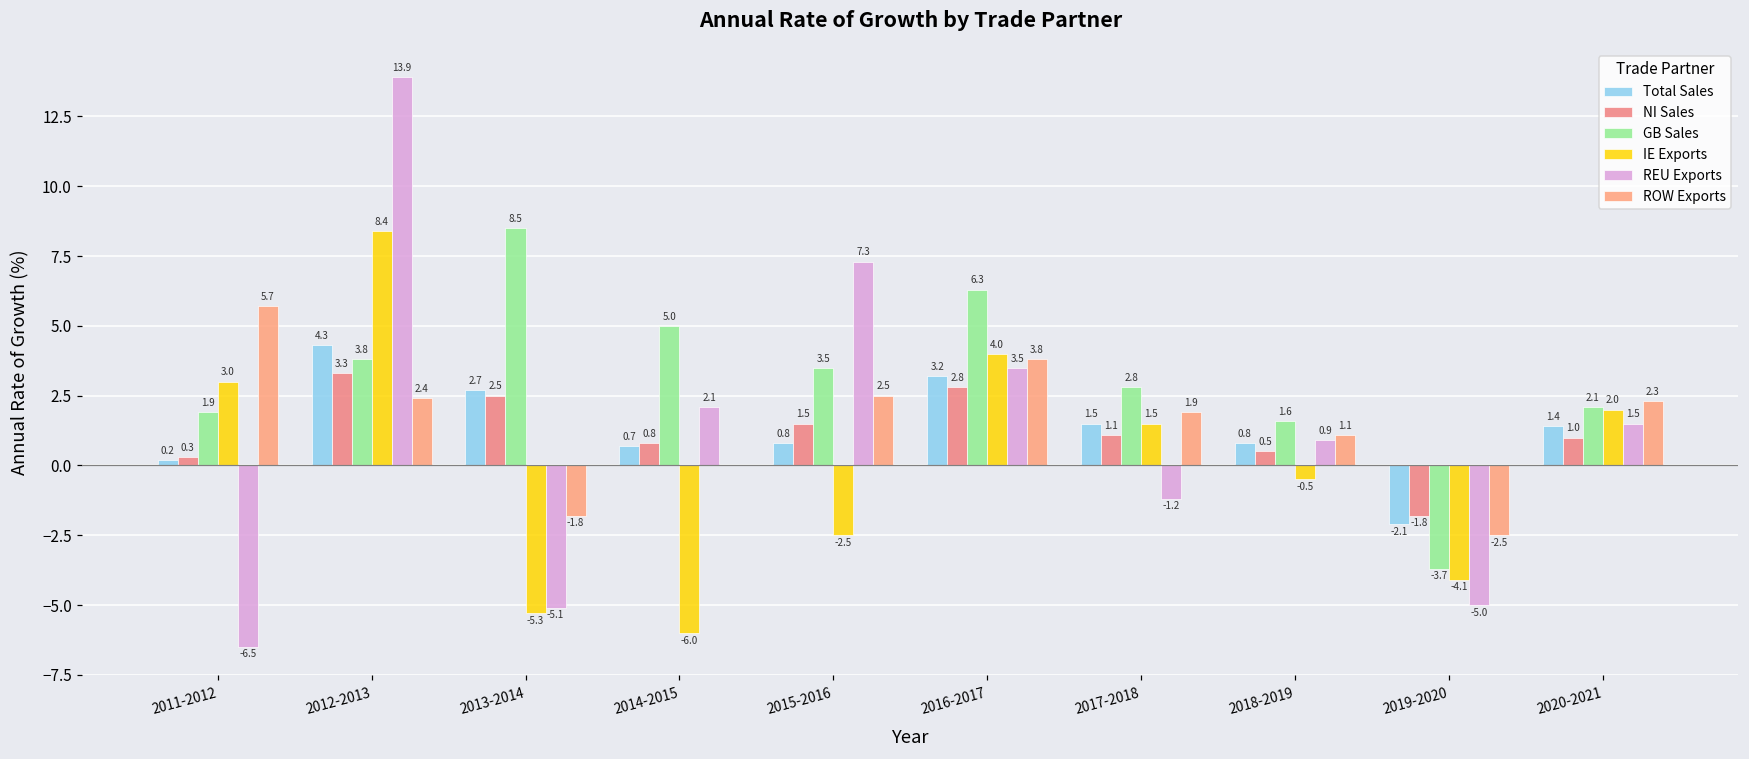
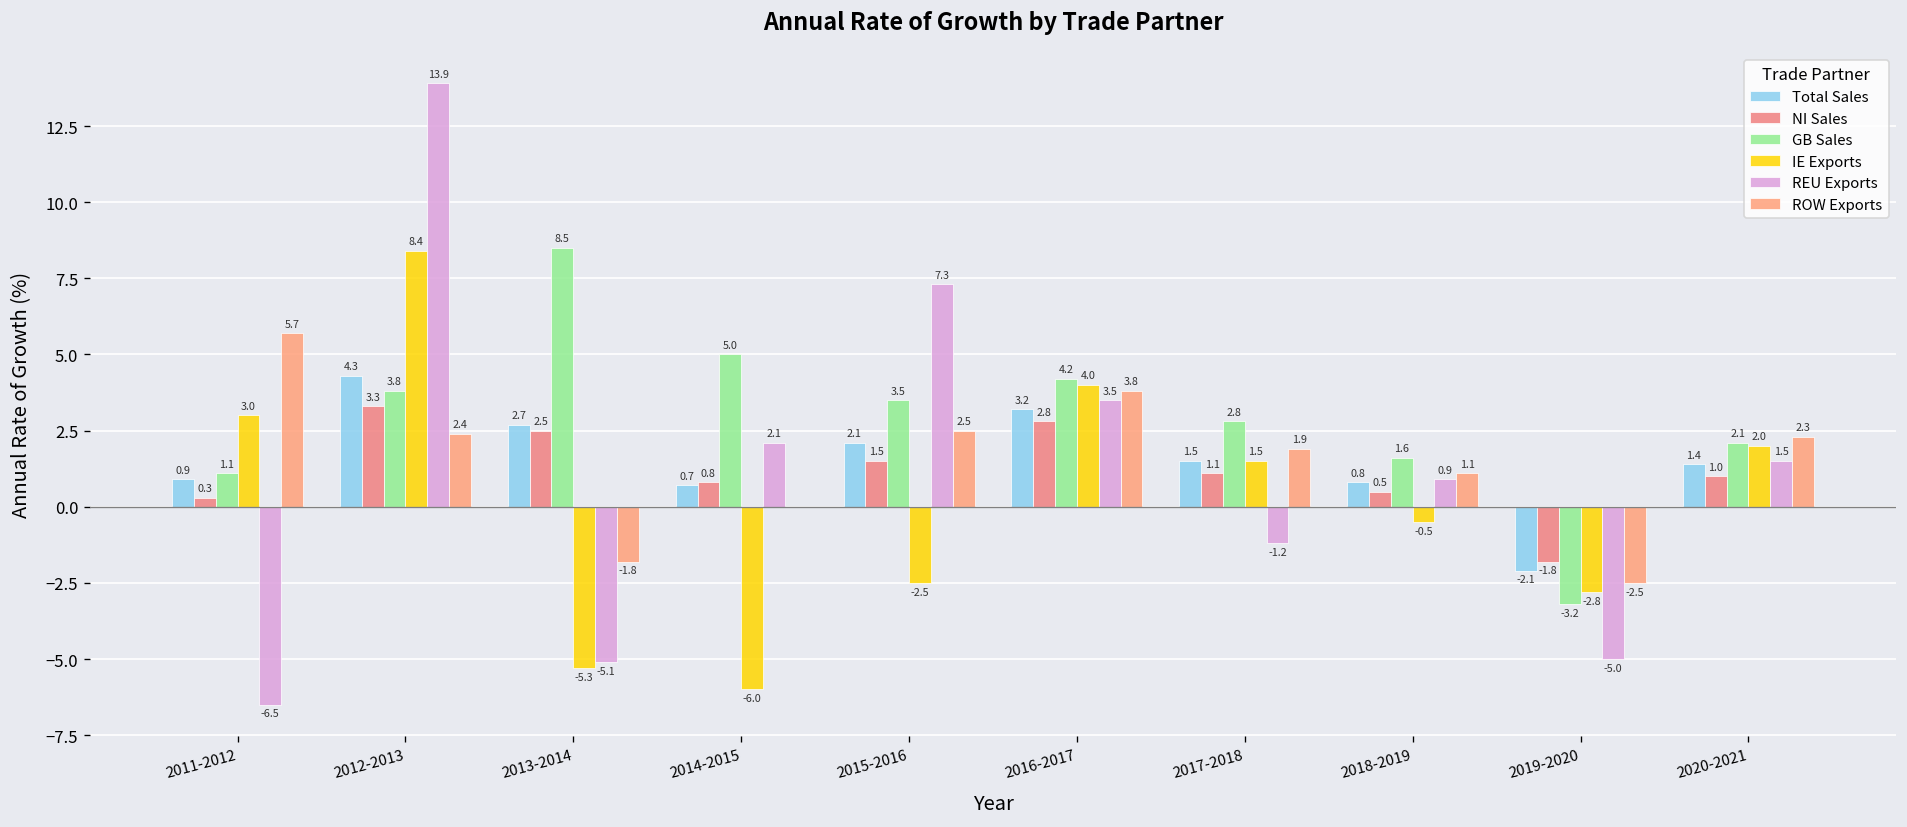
Total Sales, 2011-2012: 0.2 -> 0.9
GB Sales, 2011-2012: 1.9 -> 1.1
Total Sales, 2015-2016: 0.8 -> 2.1
GB Sales, 2016-2017: 6.3 -> 4.2
GB Sales, 2019-2020: -3.7 -> -3.2
IE Exports, 2019-2020: -4.1 -> -2.8
